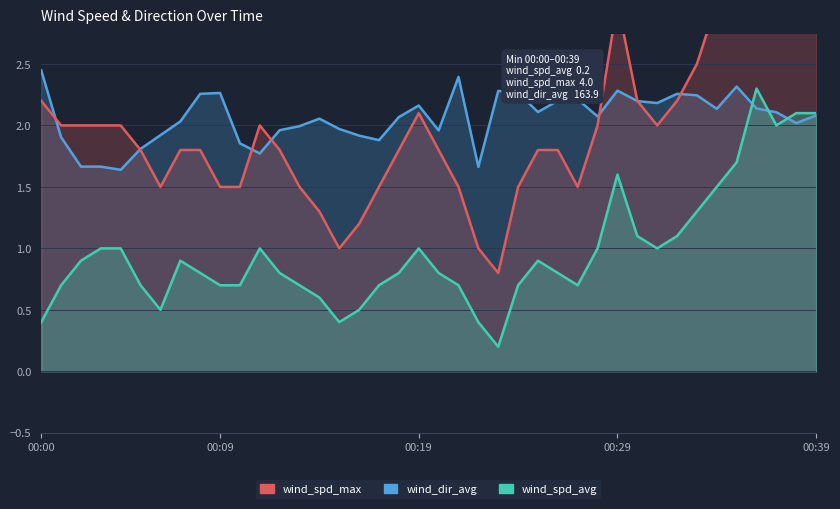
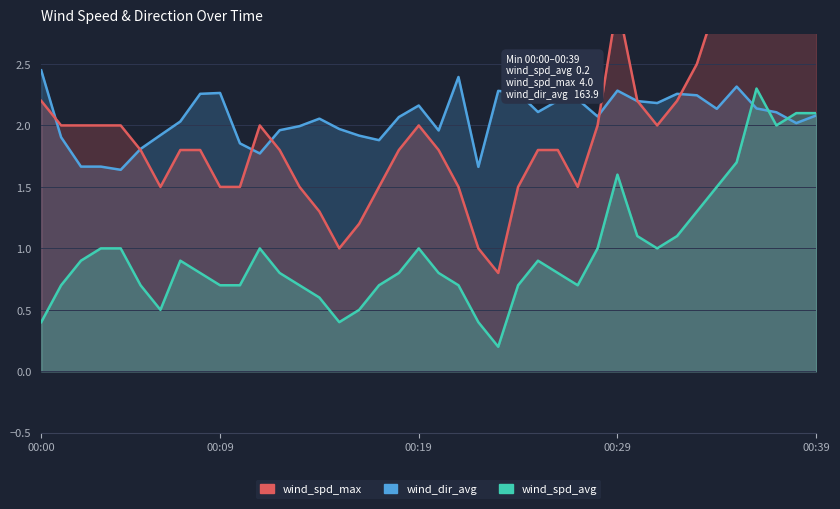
wind_spd_max, 00:19: 2.1 -> 2.0
